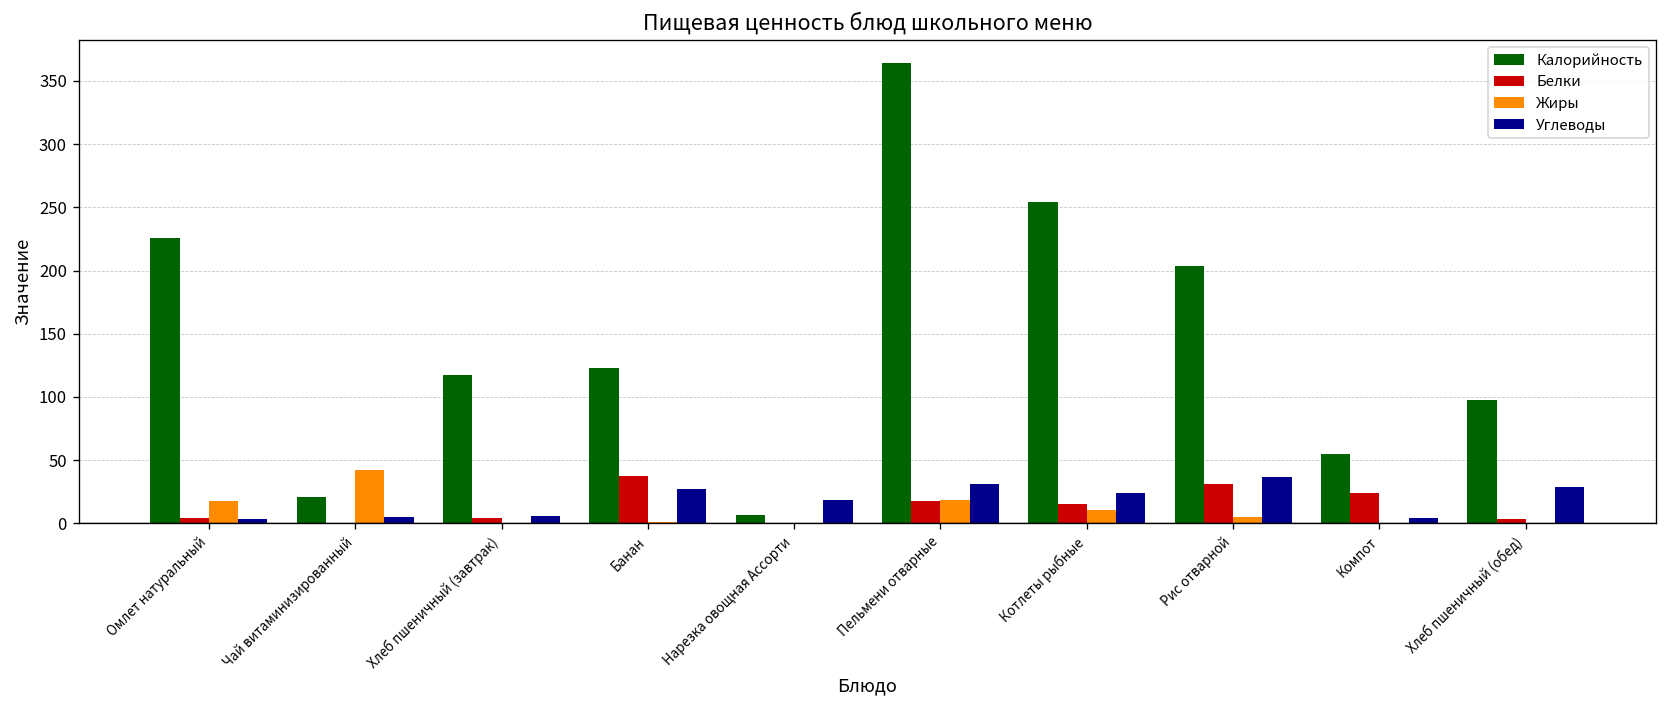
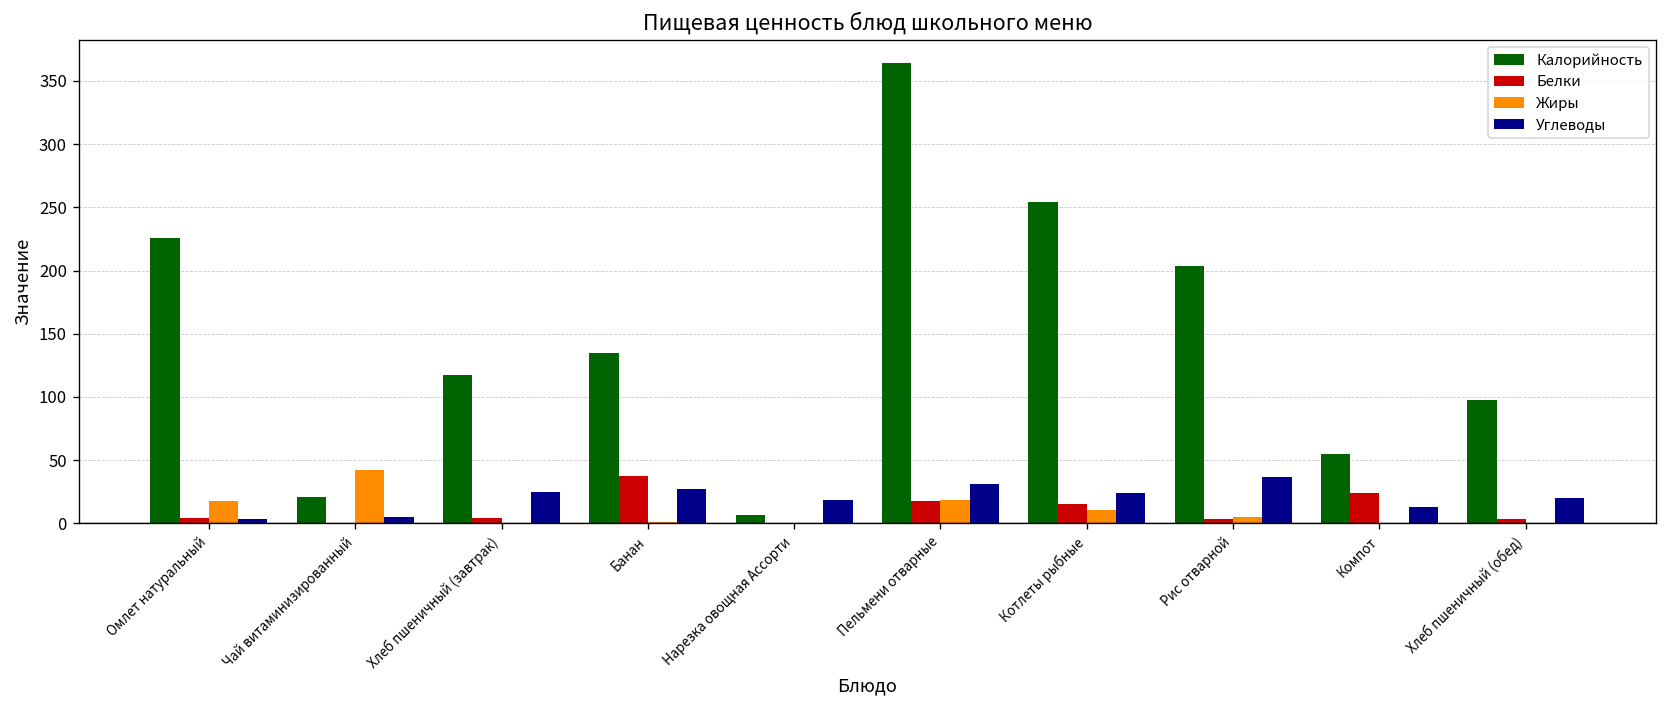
Углеводы, Хлеб пшеничный (завтрак): 6 -> 25
Калорийность, Банан: 123 -> 135
Белки, Рис отварной: 31 -> 4
Углеводы, Компот: 5 -> 13
Углеводы, Хлеб пшеничный (обед): 29 -> 20
